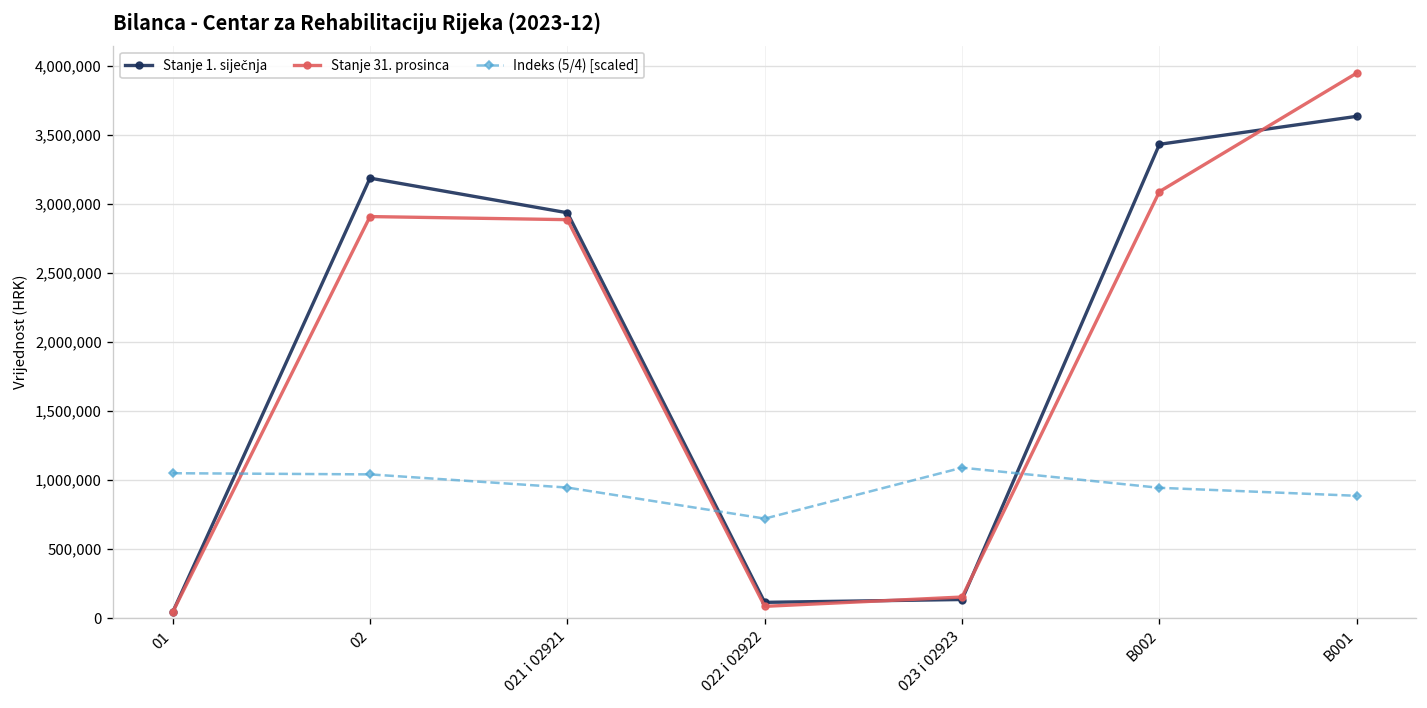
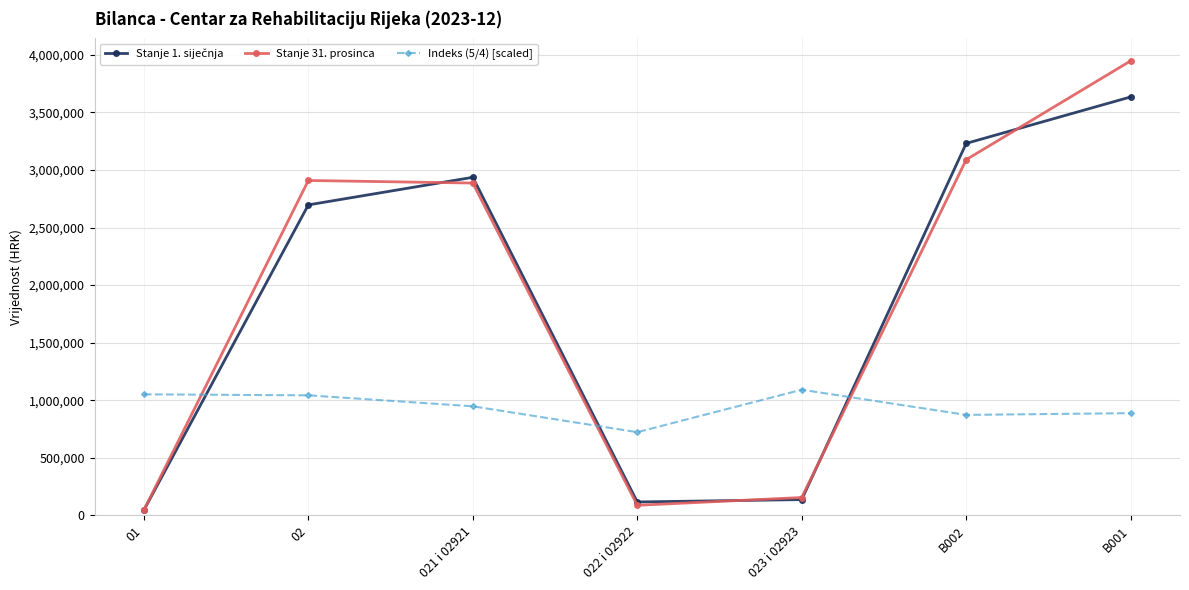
Stanje 1. siječnja, 02: 3,190,000 -> 2,700,000
Stanje 1. siječnja, B002: 3,430,000 -> 3,230,000
Indeks (5/4) [scaled], B002: 940,000 -> 870,000
